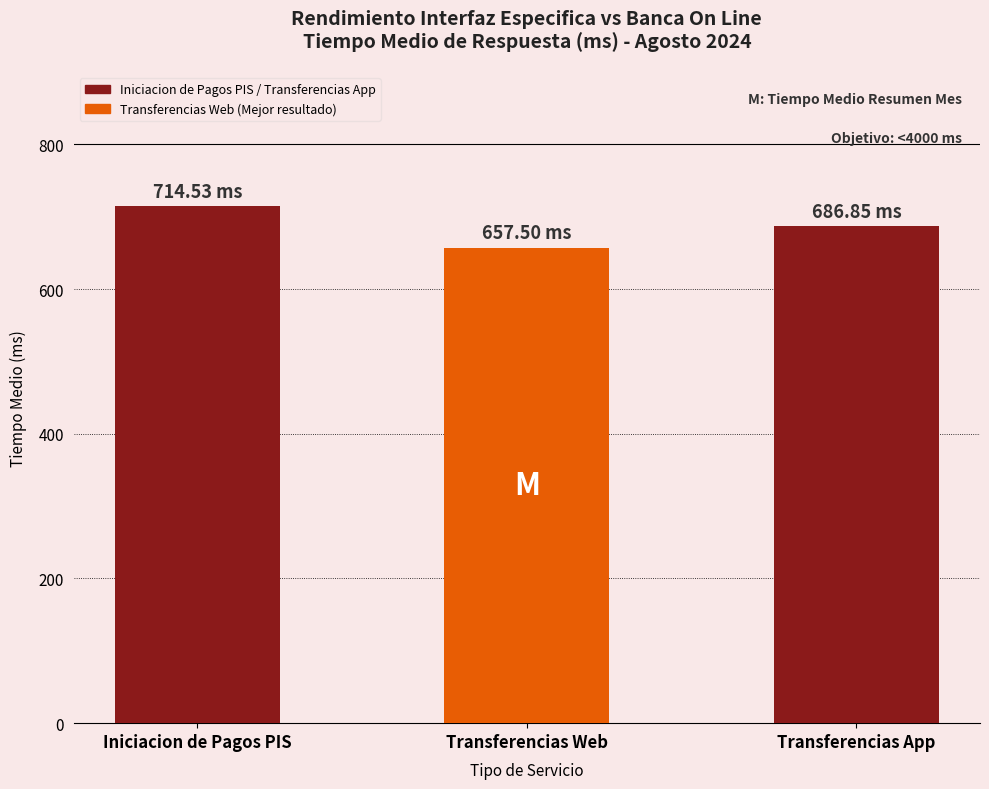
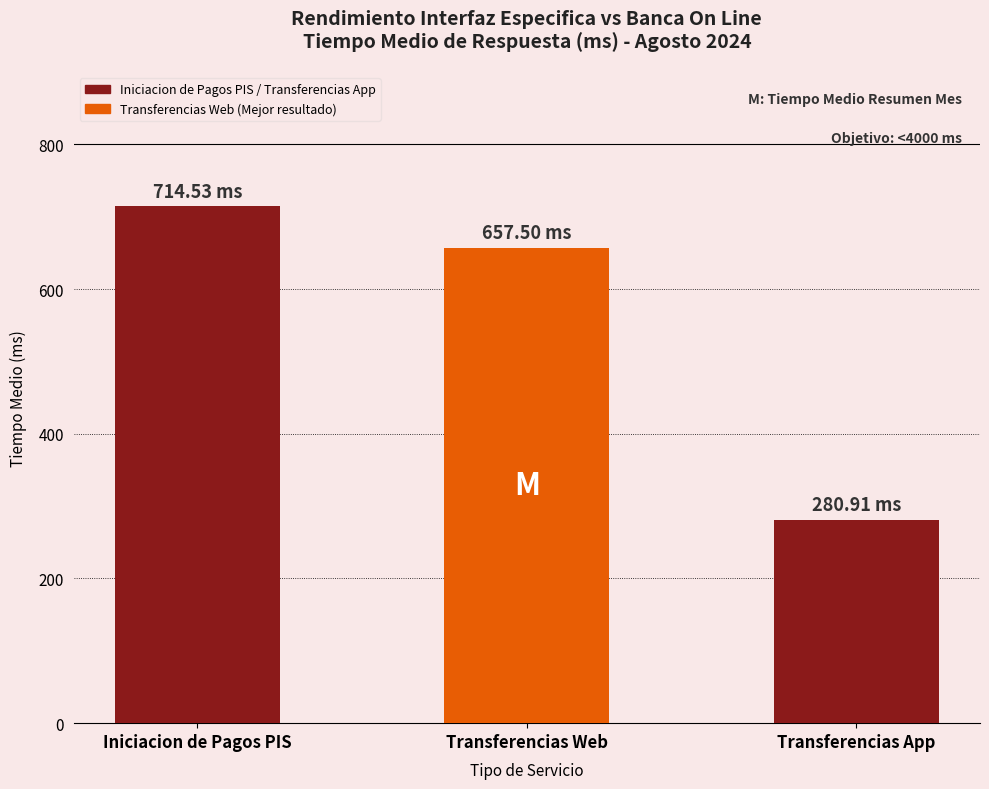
Transferencias App: 686.85 -> 280.91
